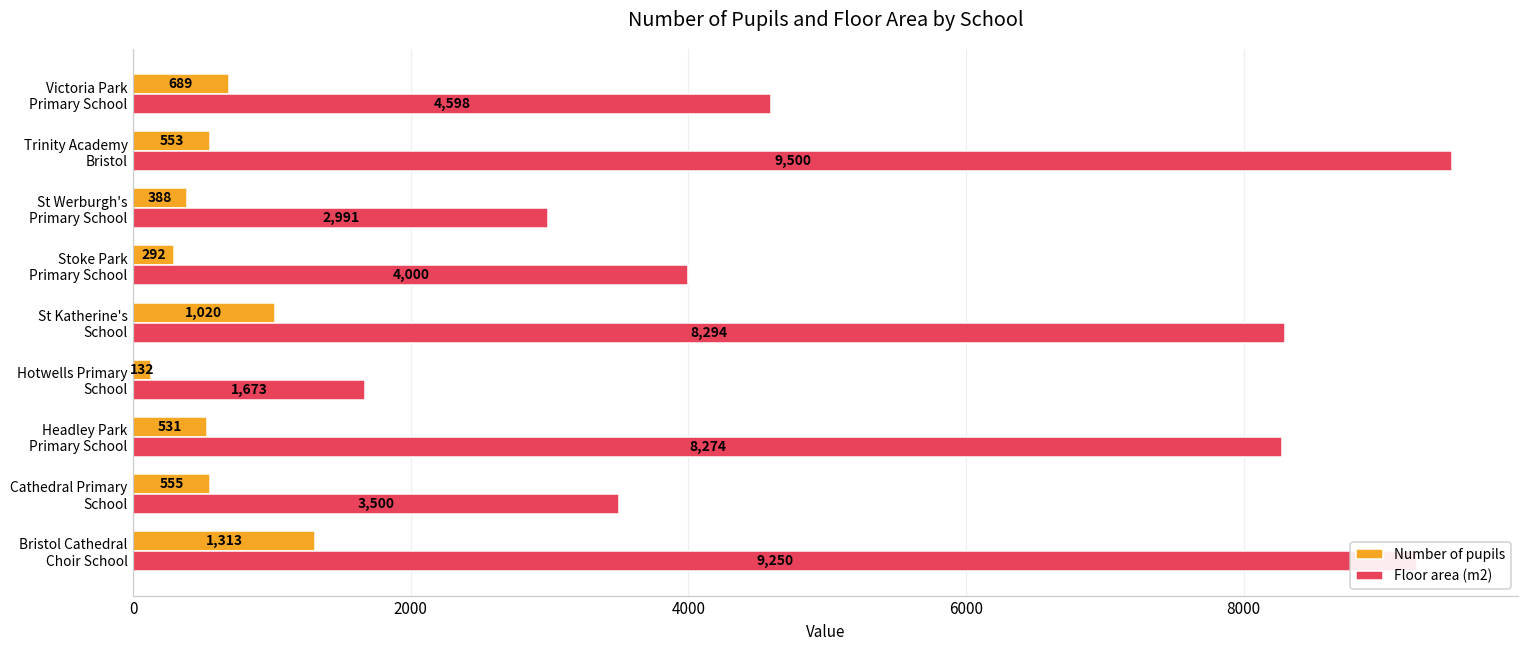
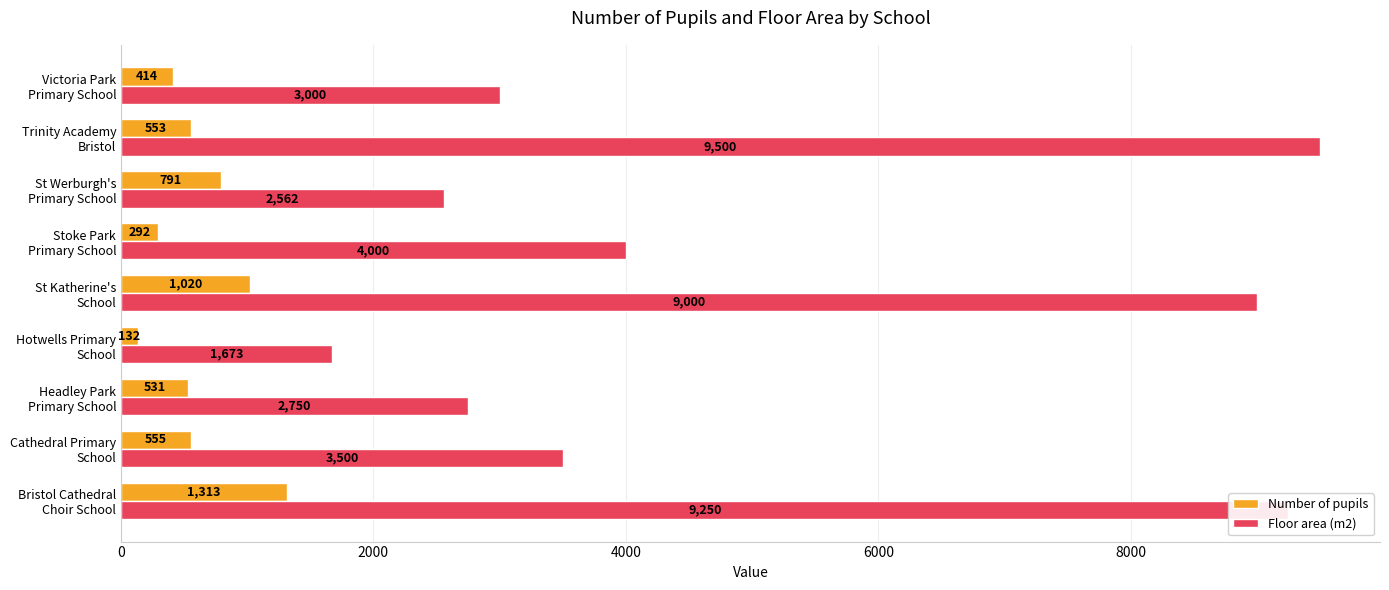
Number of pupils, Victoria Park Primary School: 689 -> 414
Floor area (m2), Victoria Park Primary School: 4,598 -> 3,000
Number of pupils, St Werburgh's Primary School: 388 -> 791
Floor area (m2), St Werburgh's Primary School: 2,991 -> 2,562
Floor area (m2), St Katherine's School: 8,294 -> 9,000
Floor area (m2), Headley Park Primary School: 8,274 -> 2,750
